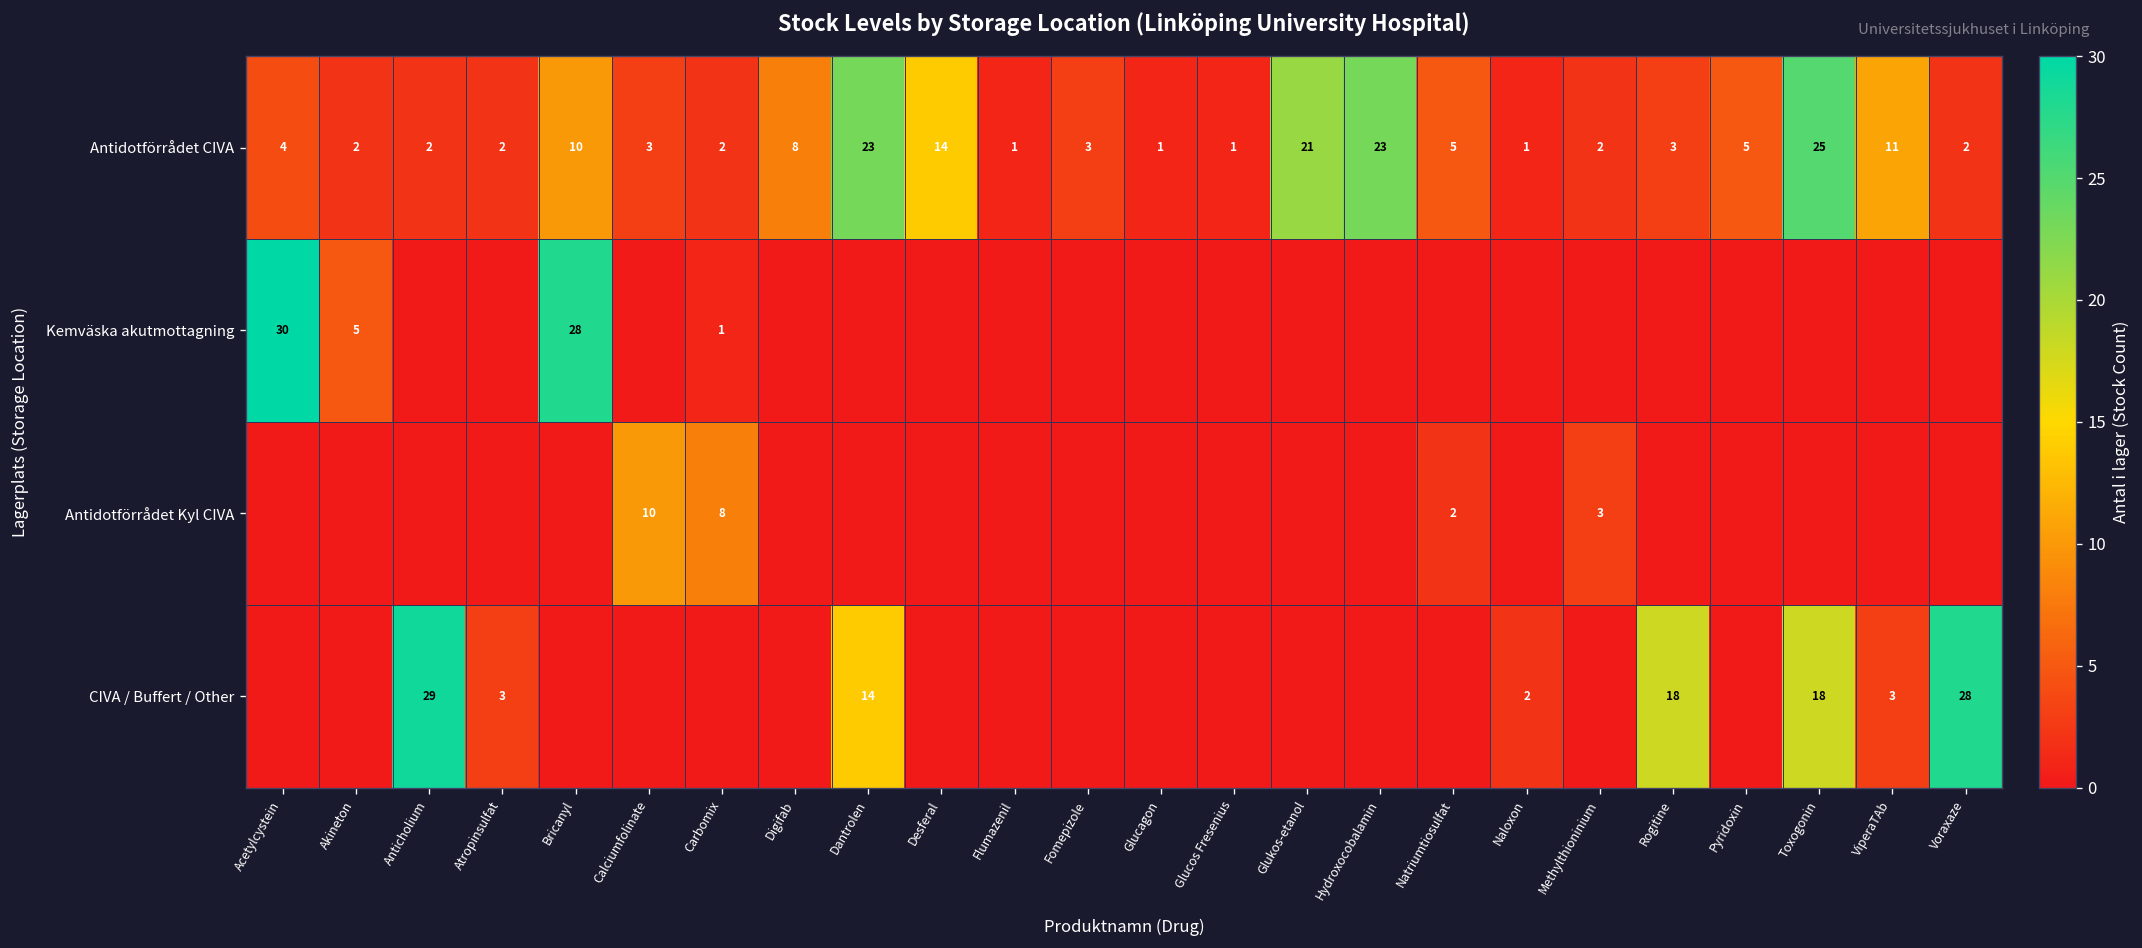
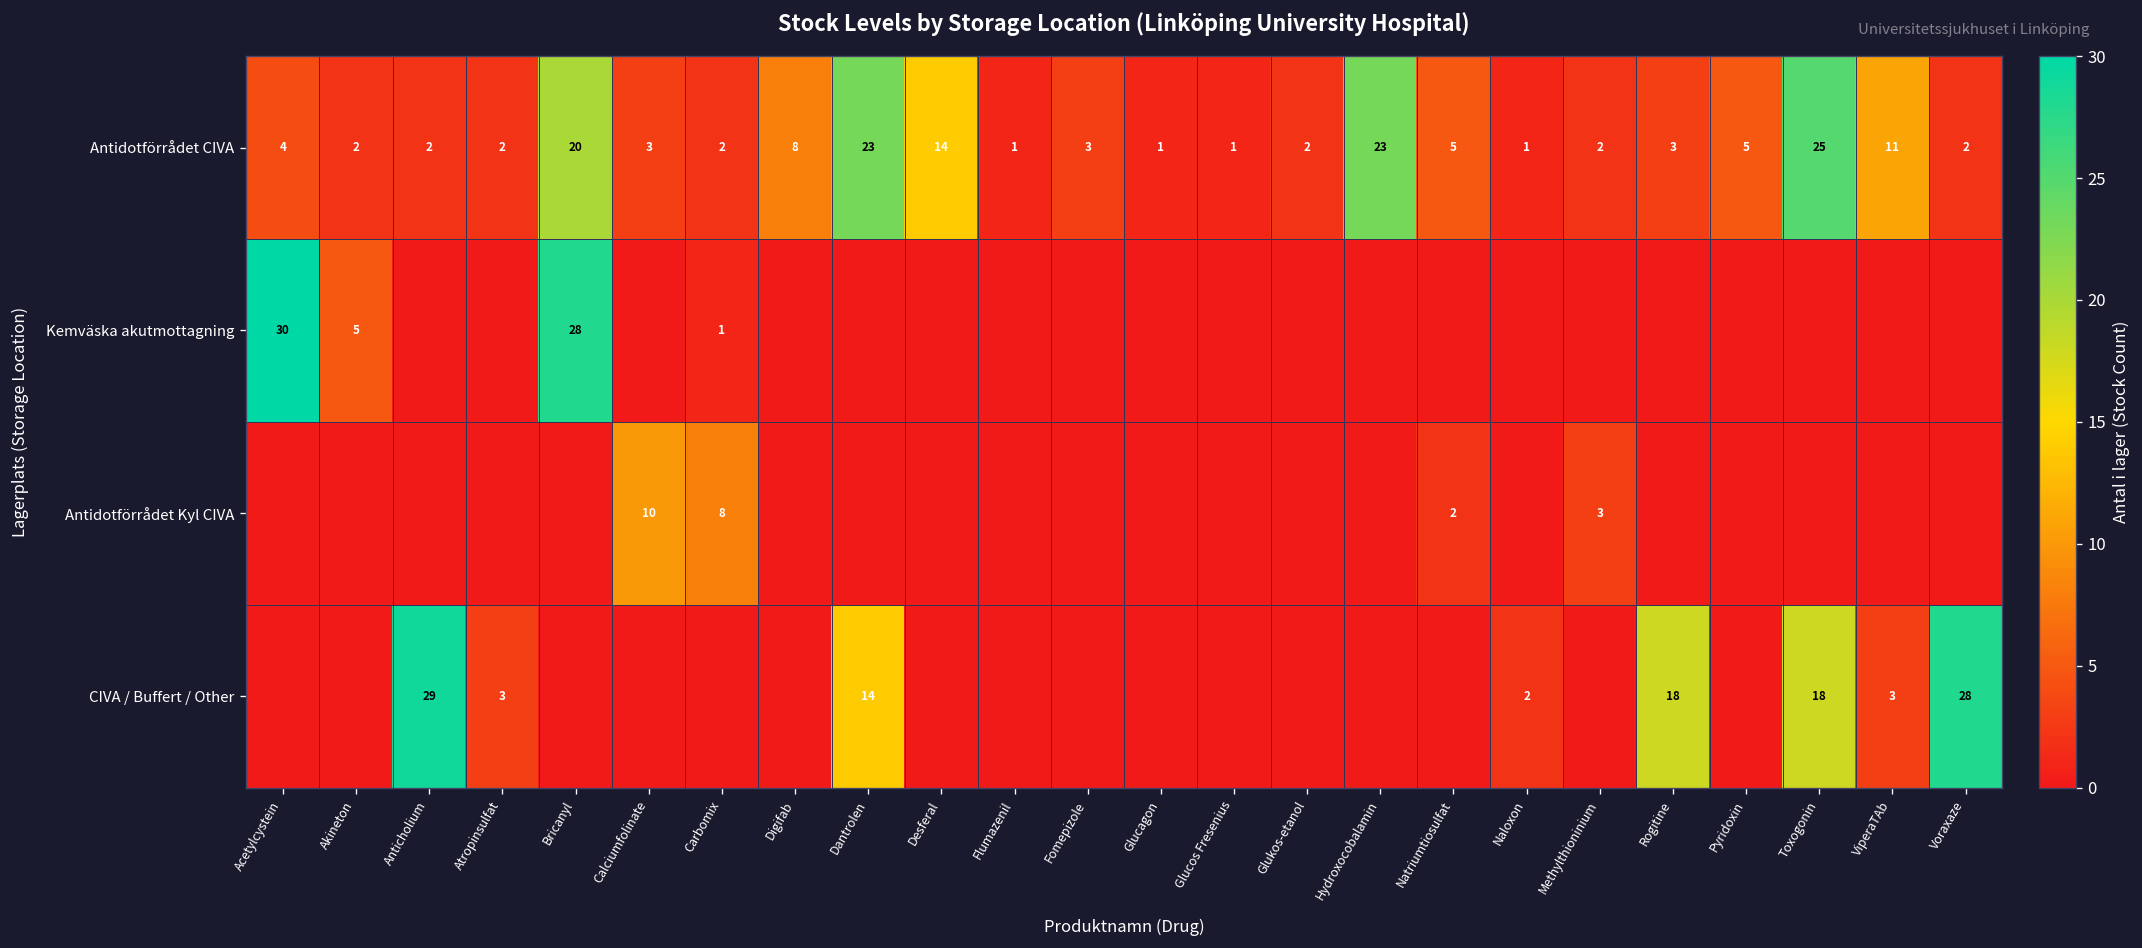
Antidotförrådet CIVA, Bricanyl: 10 -> 20
Antidotförrådet CIVA, Glukos-etanol: 21 -> 2
